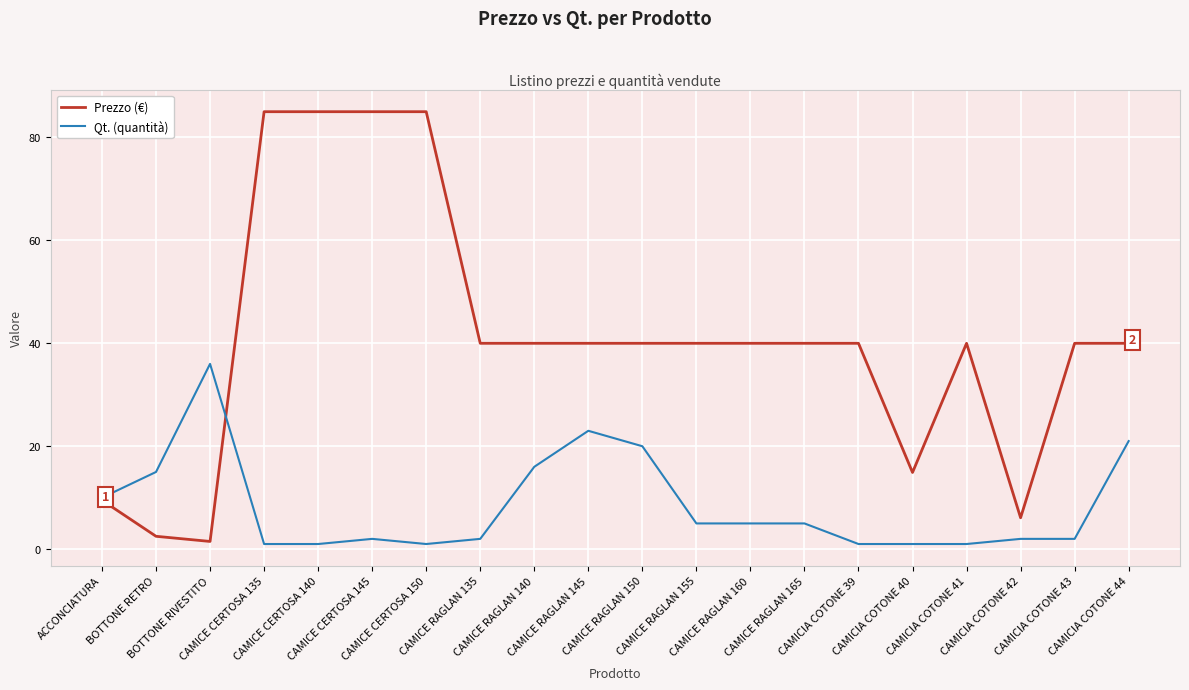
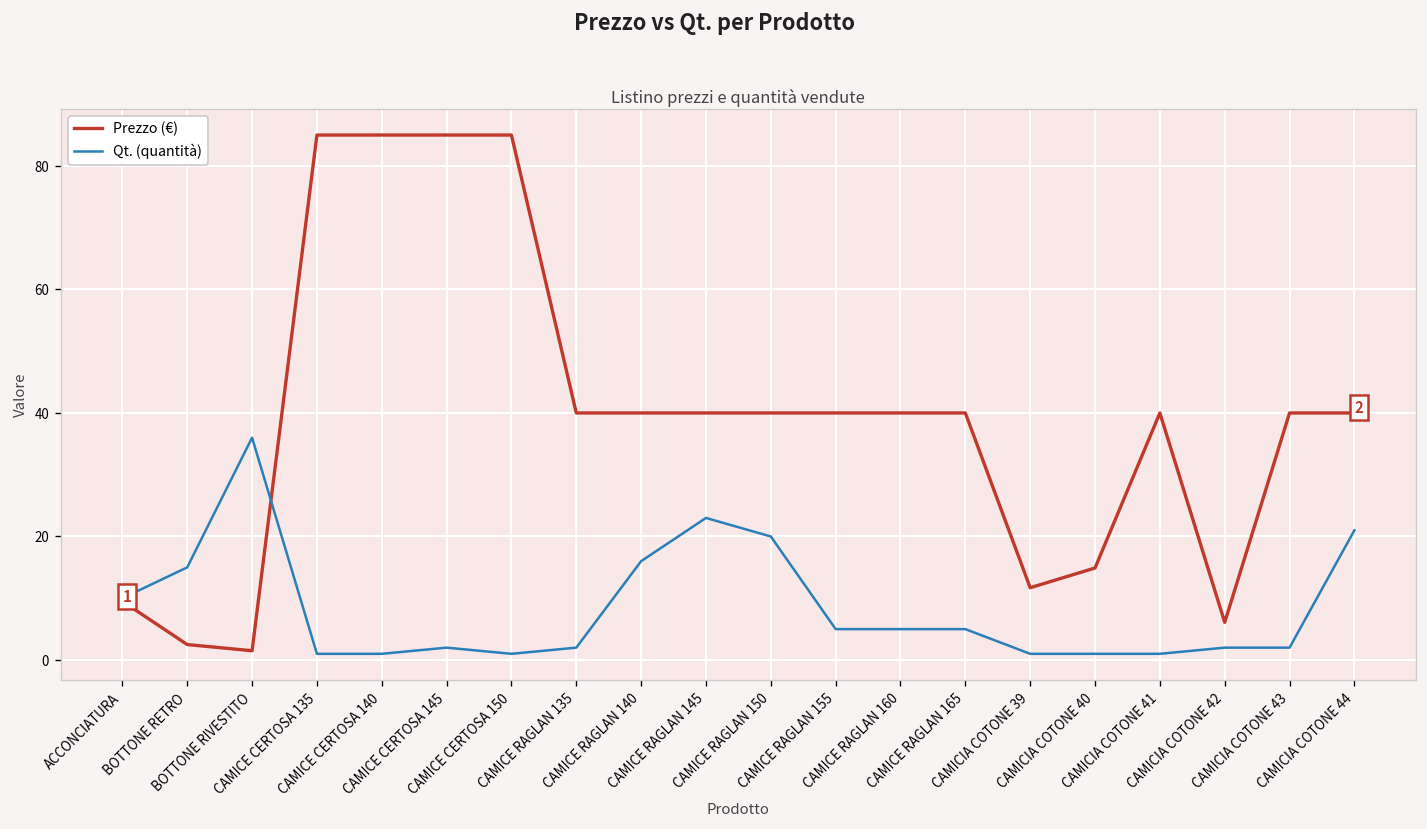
Prezzo (€), CAMICIA COTONE 39: 40 -> 12
